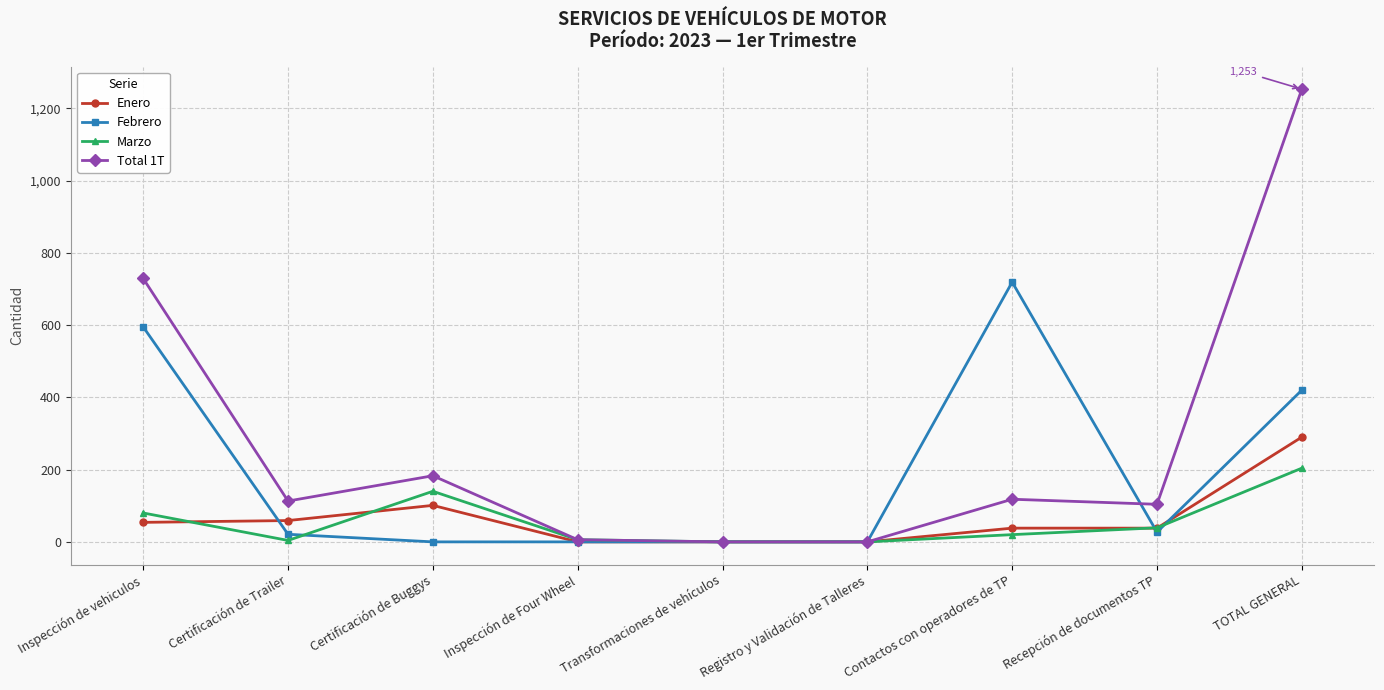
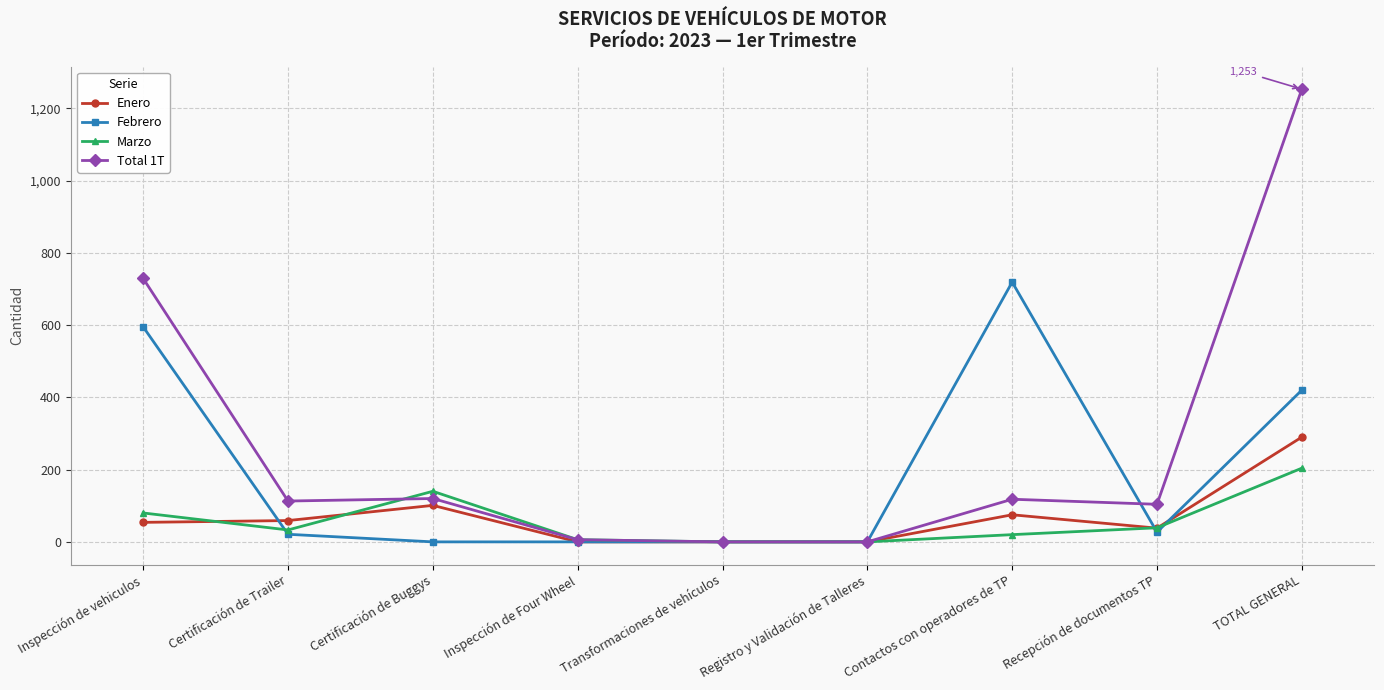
Marzo, Certificación de Trailer: 0 -> 30
Total 1T, Certificación de Buggys: 180 -> 120
Enero, Contactos con operadores de TP: 40 -> 80
